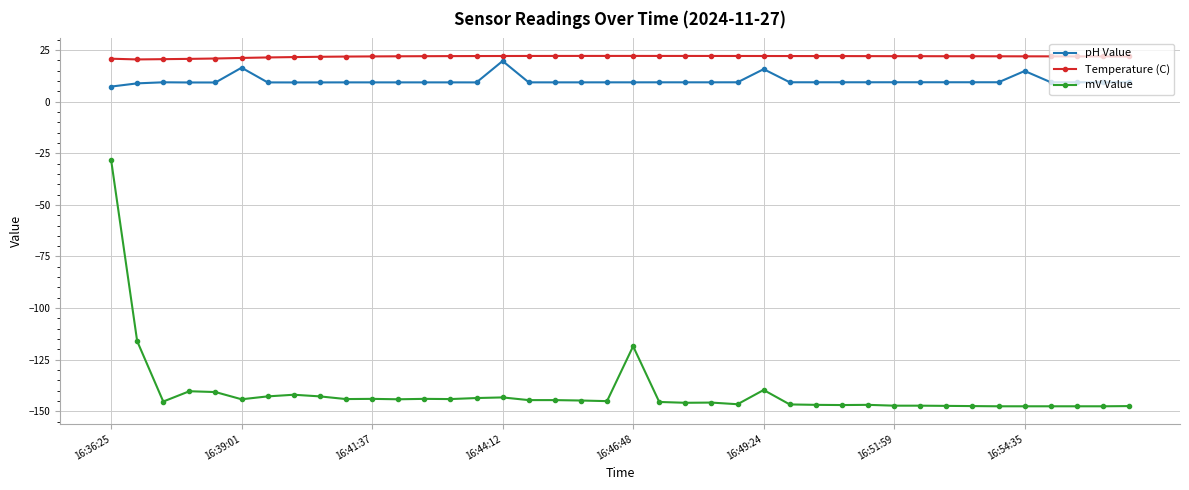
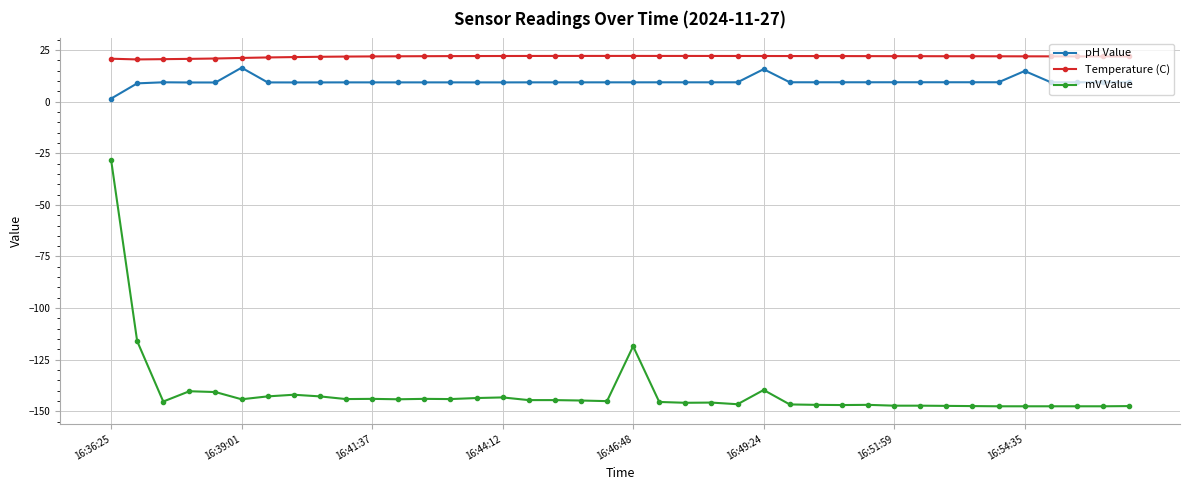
pH Value, 16:36:25: 7 -> 2
pH Value, 16:44:12: 20 -> 9
